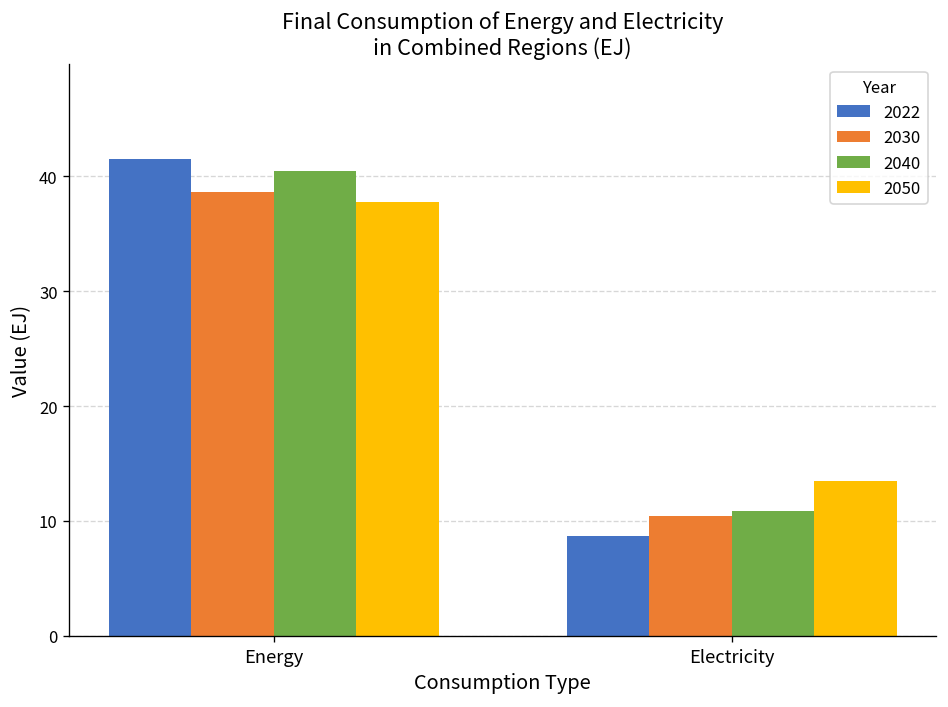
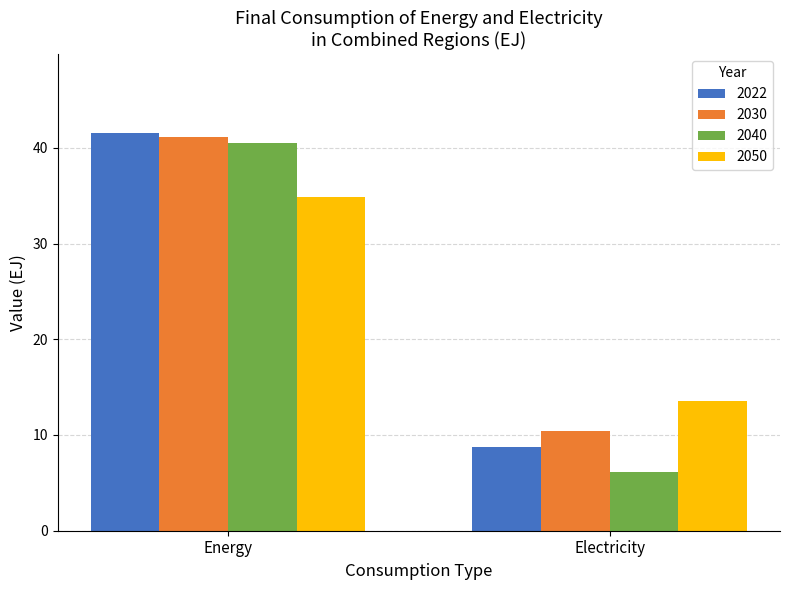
2030, Energy: 39 -> 41
2050, Energy: 38 -> 35
2040, Electricity: 11 -> 6
